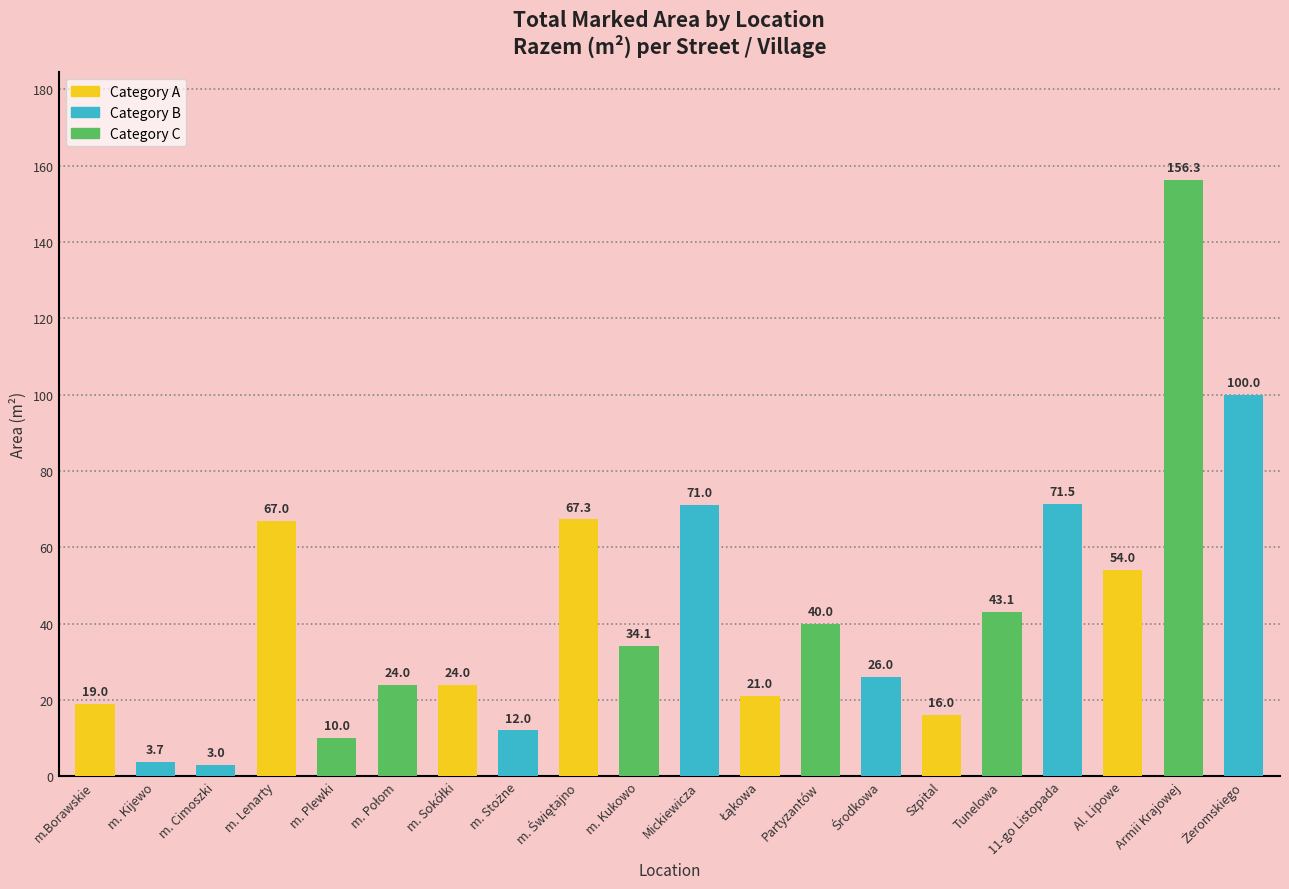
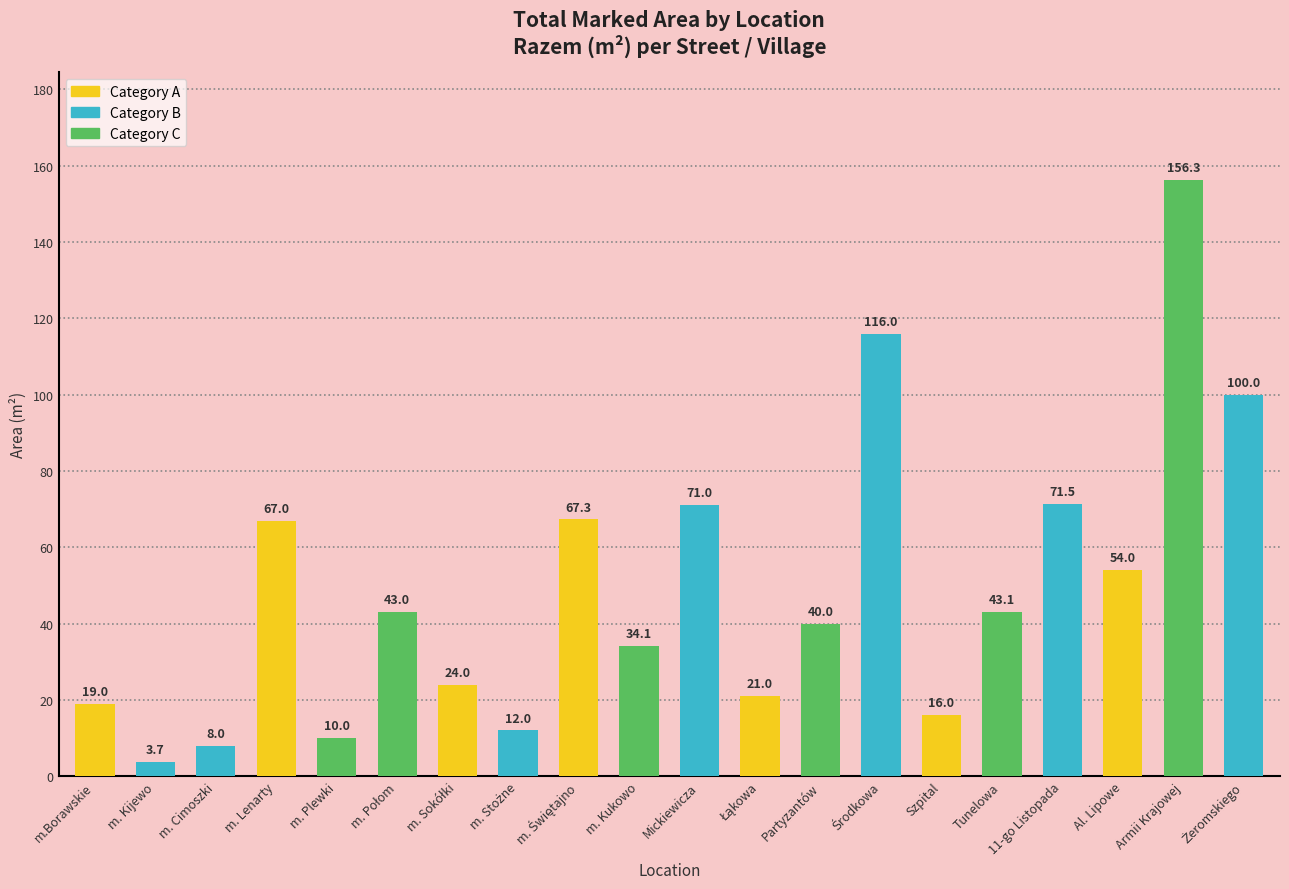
m. Cimoszki: 3.0 -> 8.0
m. Połom: 24.0 -> 43.0
Środkowa: 26.0 -> 116.0
